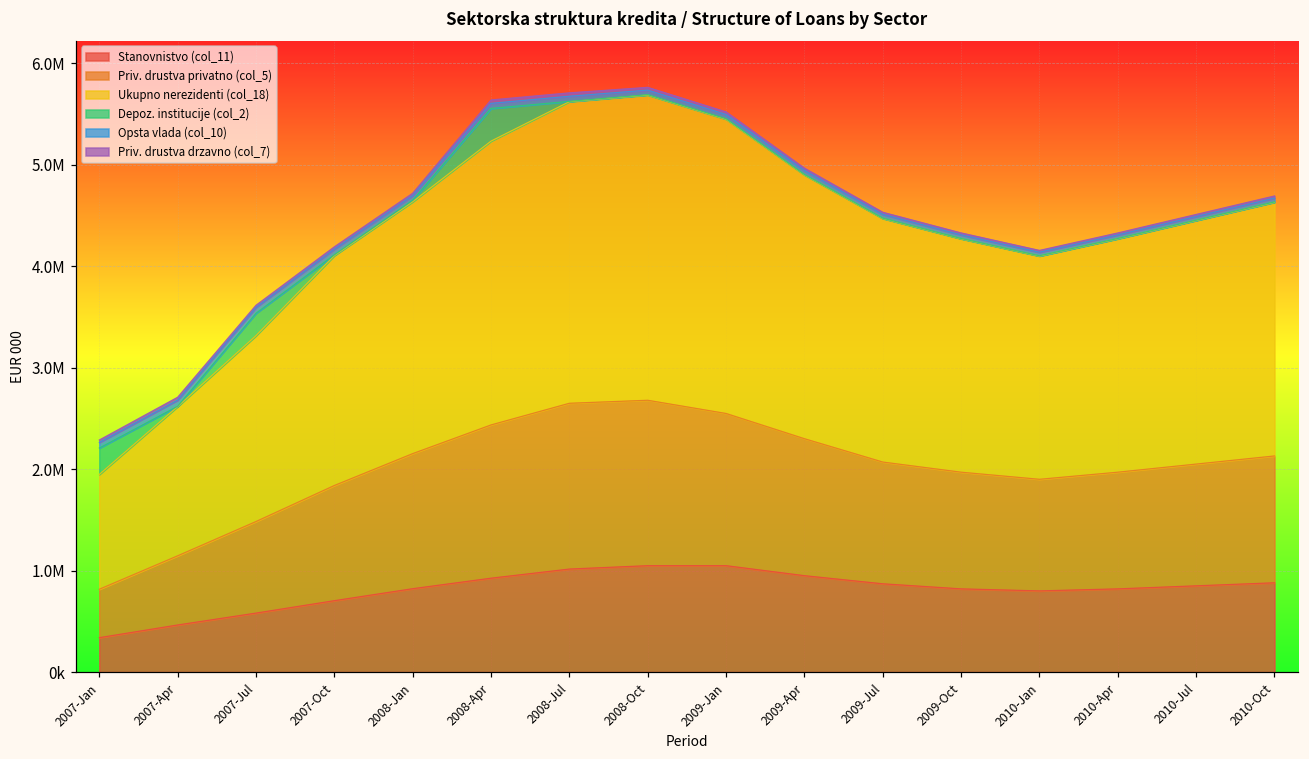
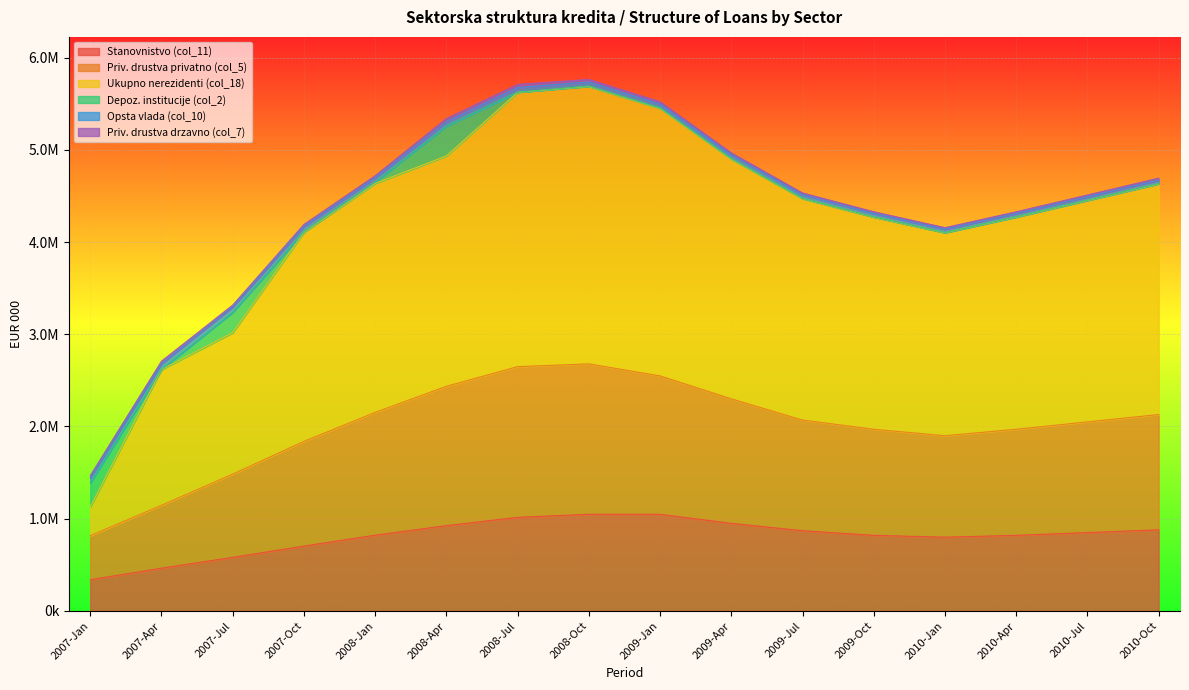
Ukupno nerezidenti (col_18), 2007-Jan: 1100000 -> 300000
Ukupno nerezidenti (col_18), 2007-Jul: 1800000 -> 1500000
Ukupno nerezidenti (col_18), 2008-Apr: 2800000 -> 2500000
